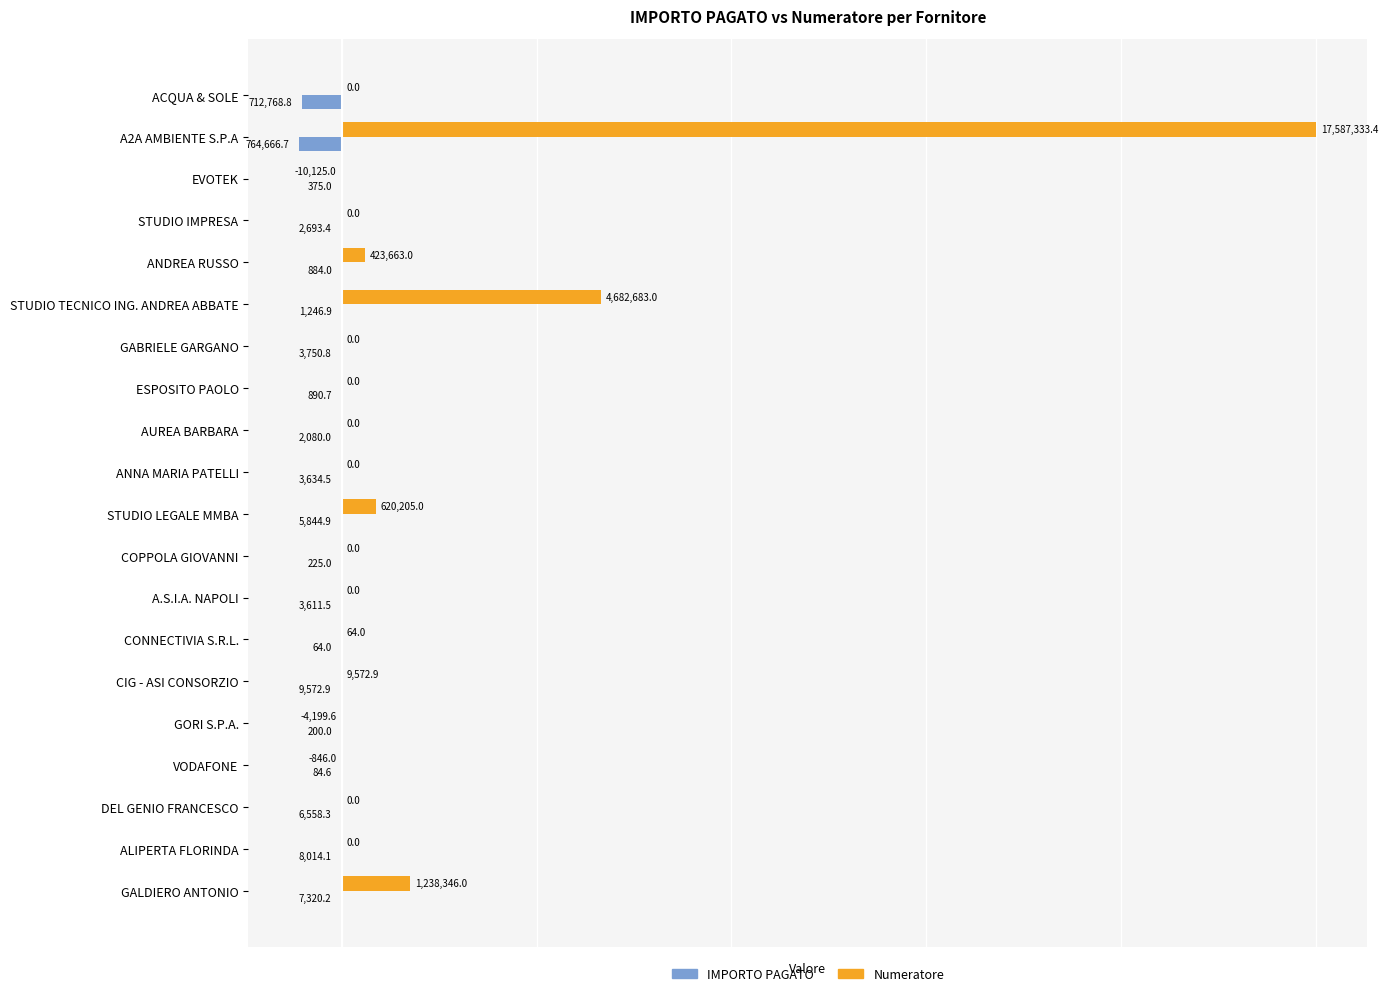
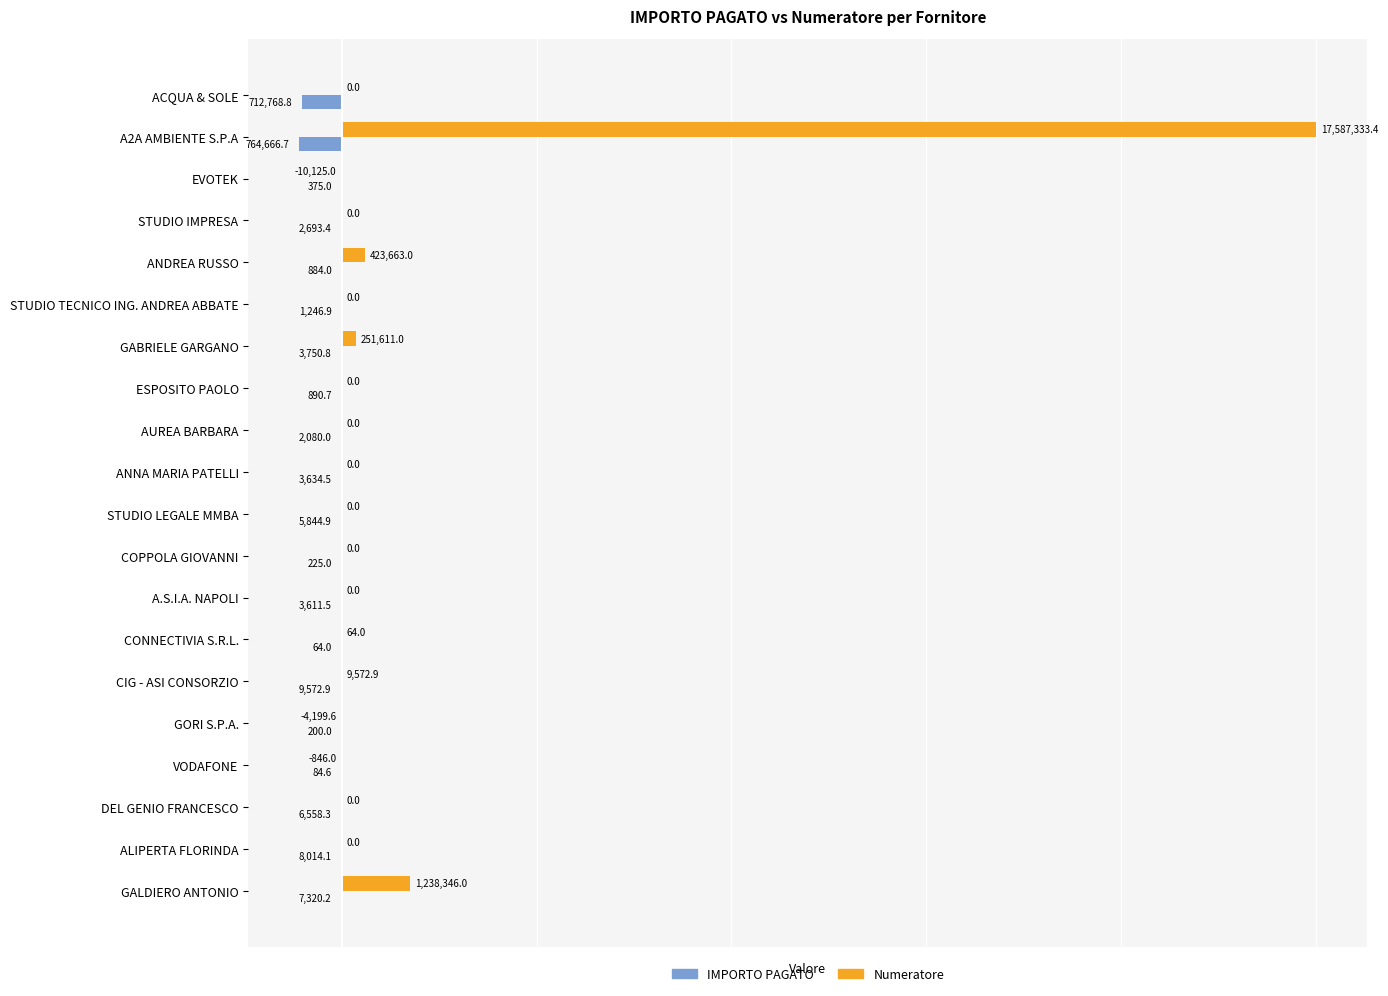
Numeratore, STUDIO TECNICO ING. ANDREA ABBATE: 4,682,683.0 -> 0.0
Numeratore, GABRIELE GARGANO: 0.0 -> 251,611.0
Numeratore, STUDIO LEGALE MMBA: 620,205.0 -> 0.0
